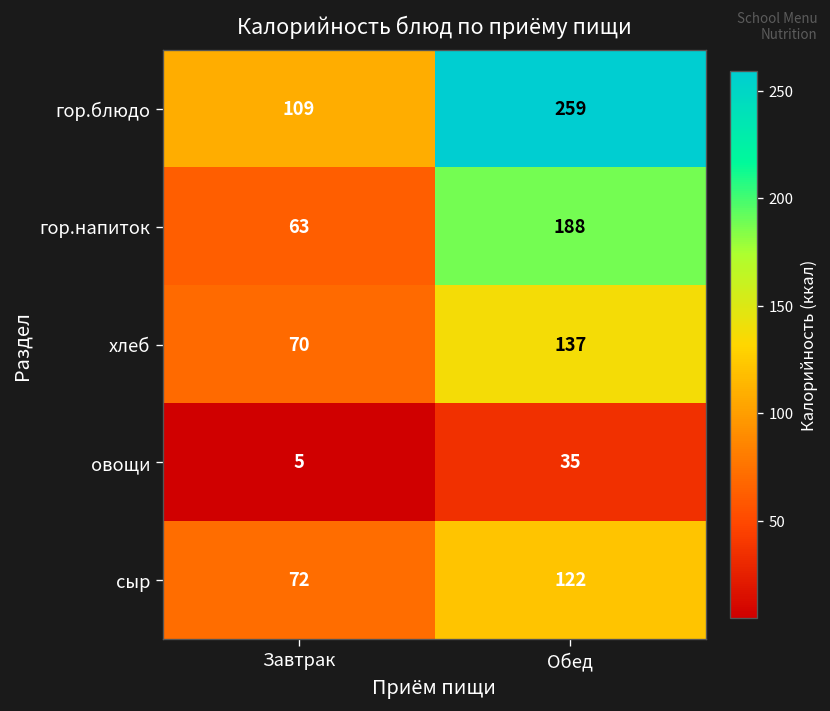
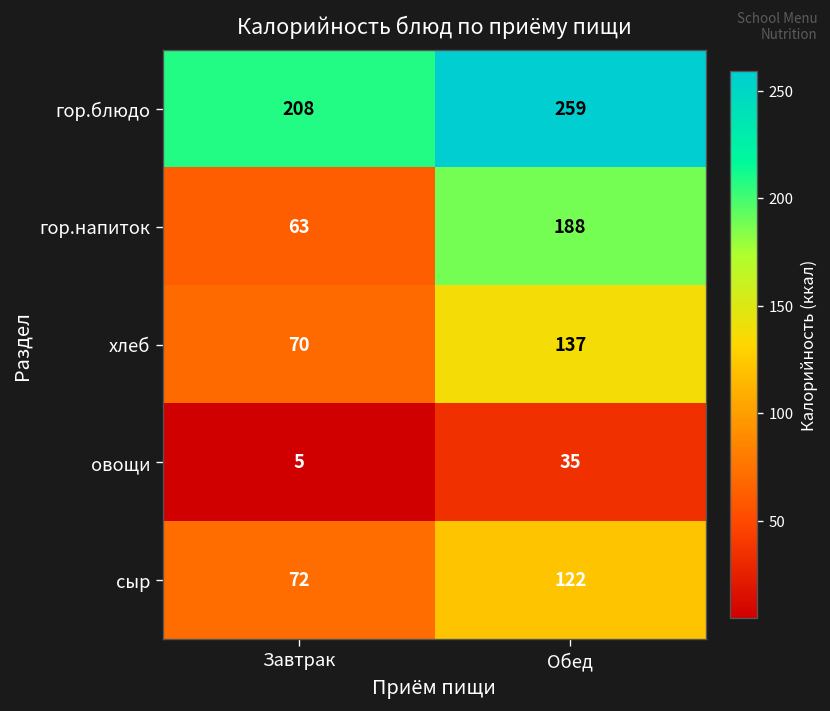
гор.блюдо, Завтрак: 109 -> 208
